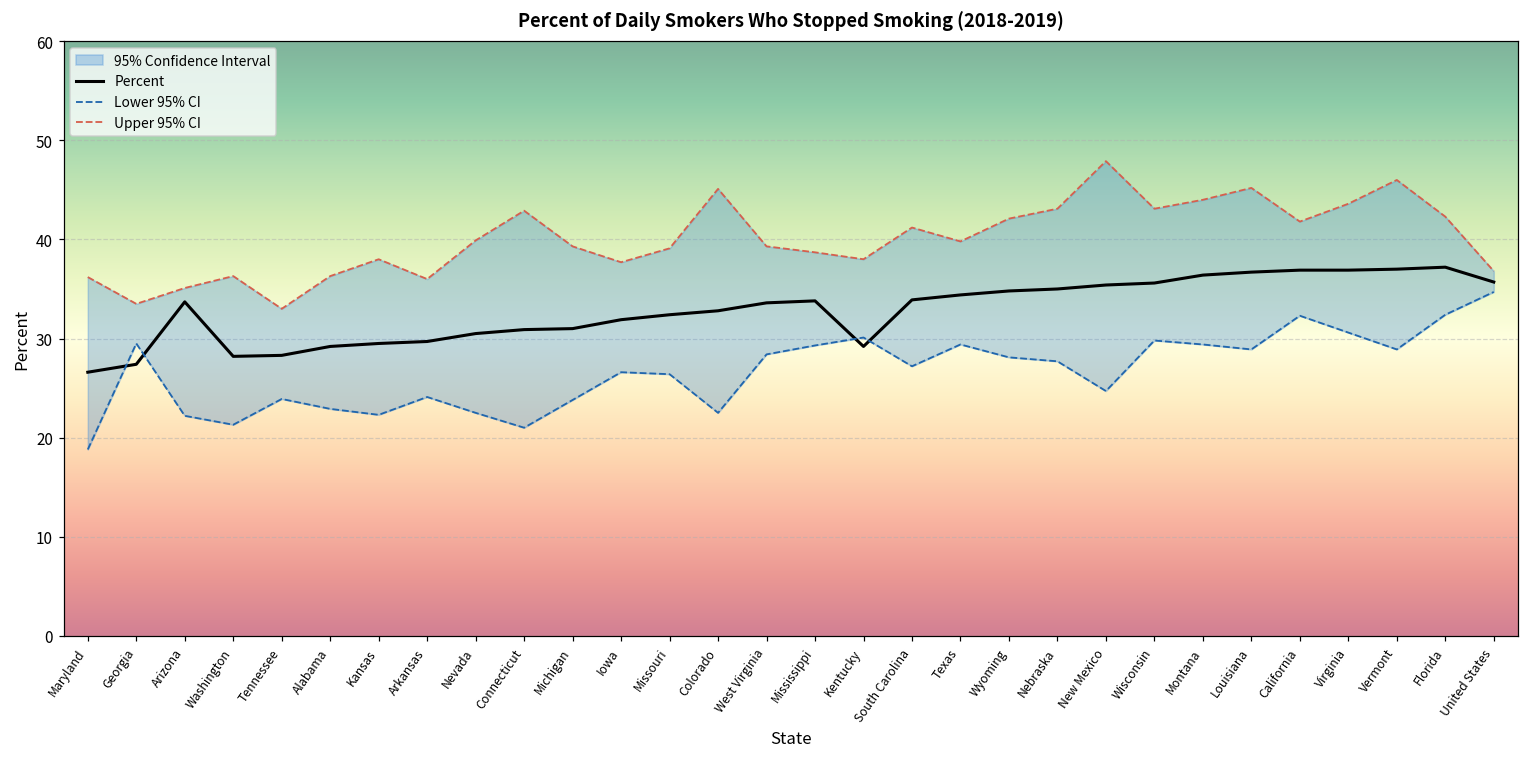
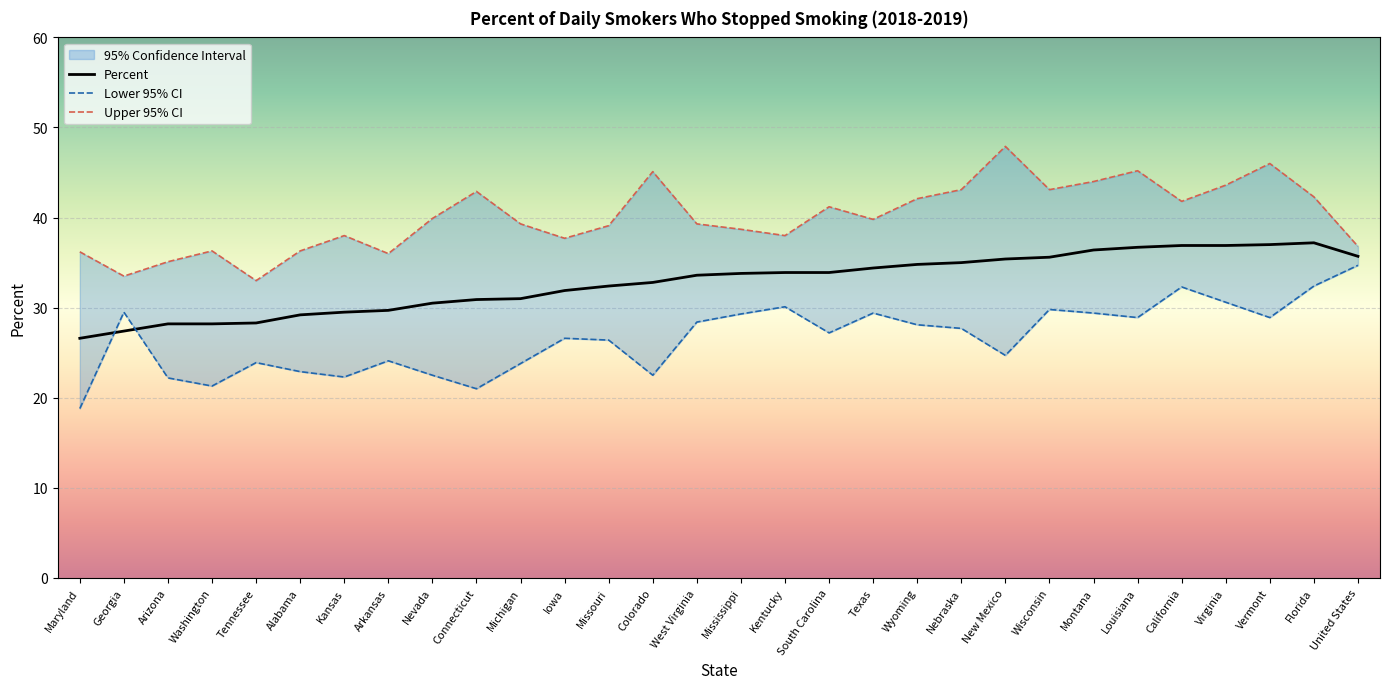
Percent, Arizona: 34 -> 28
Percent, Kentucky: 29 -> 34
